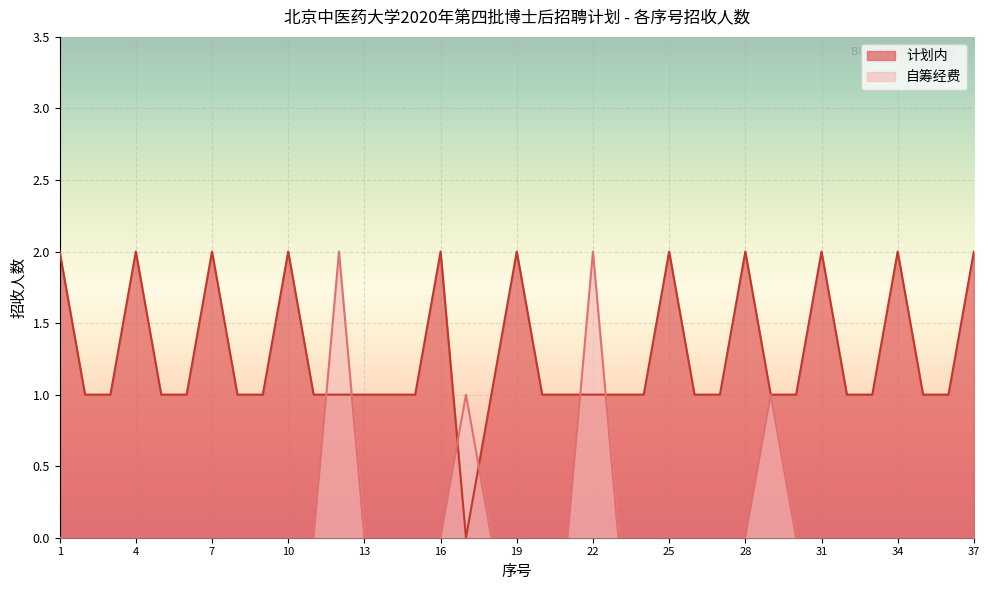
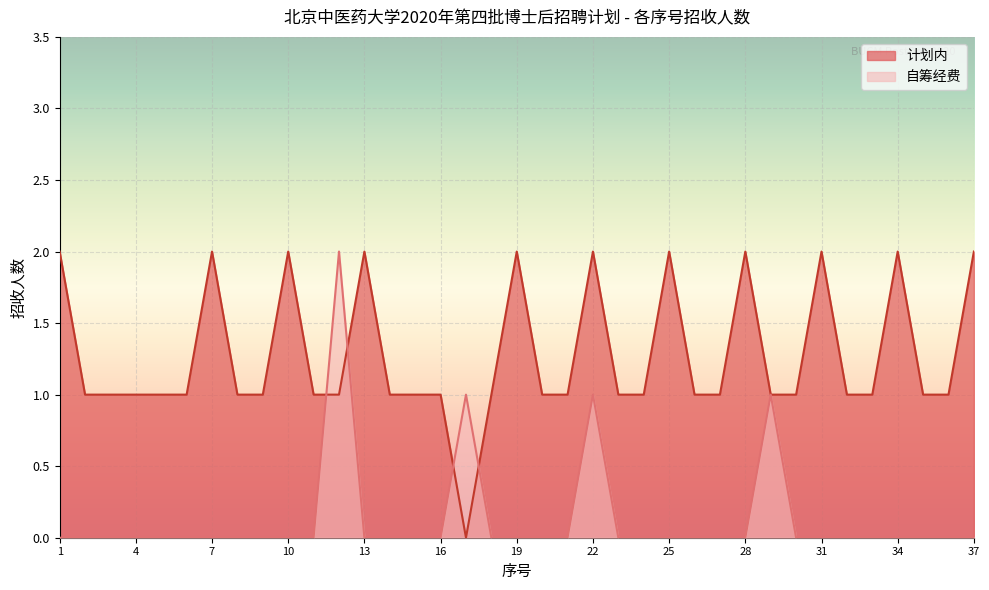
计划内, 4: 2 -> 1
计划内, 13: 1 -> 2
计划内, 16: 2 -> 1
计划内, 22: 1 -> 2
自筹经费, 22: 2 -> 1
